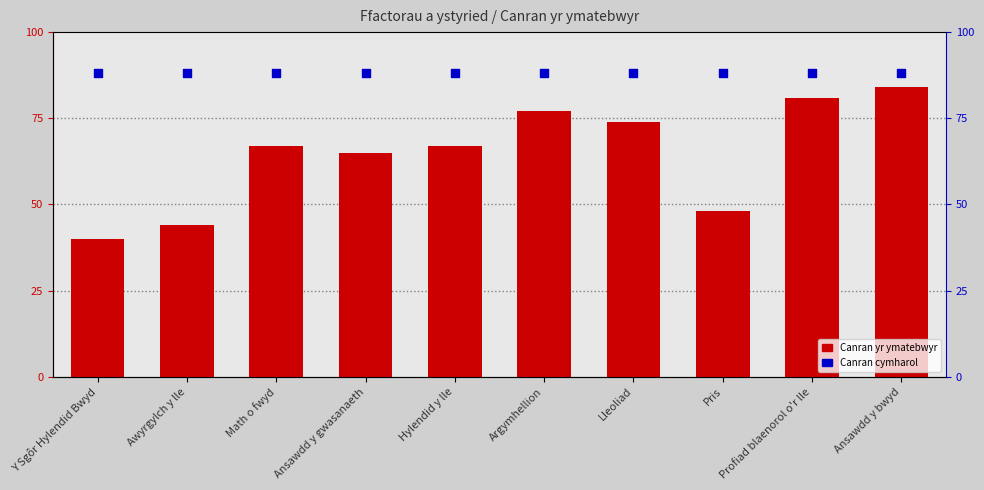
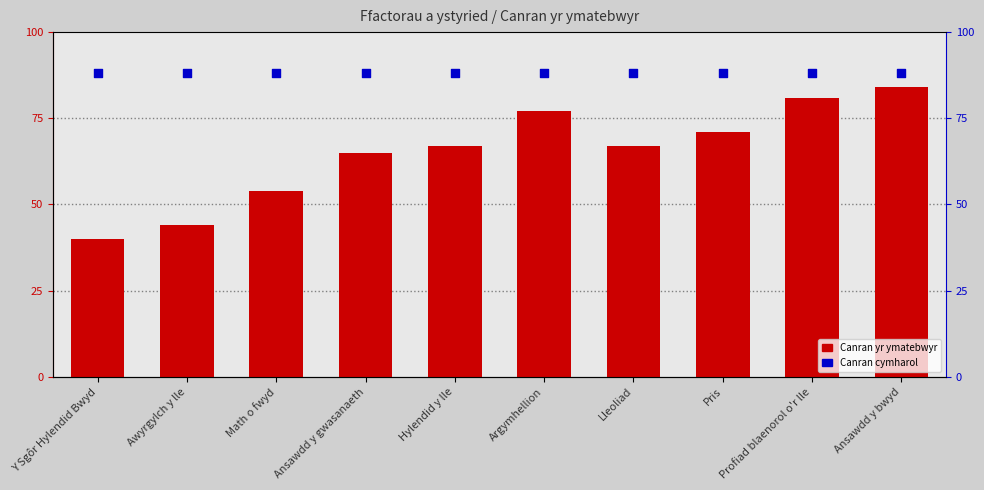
Canran yr ymatebwyr, Math o fwyd: 67 -> 54
Canran yr ymatebwyr, Lleoliad: 74 -> 67
Canran yr ymatebwyr, Pris: 48 -> 71
